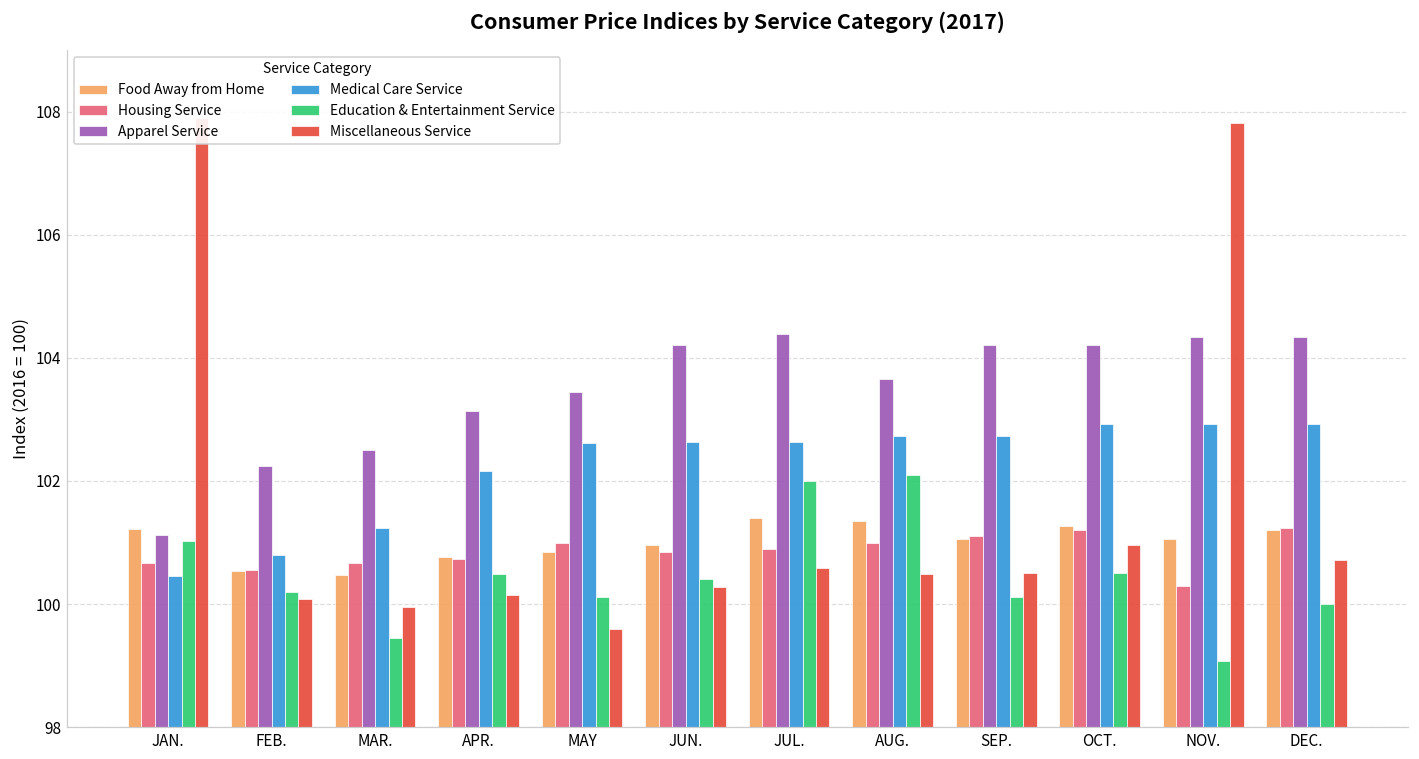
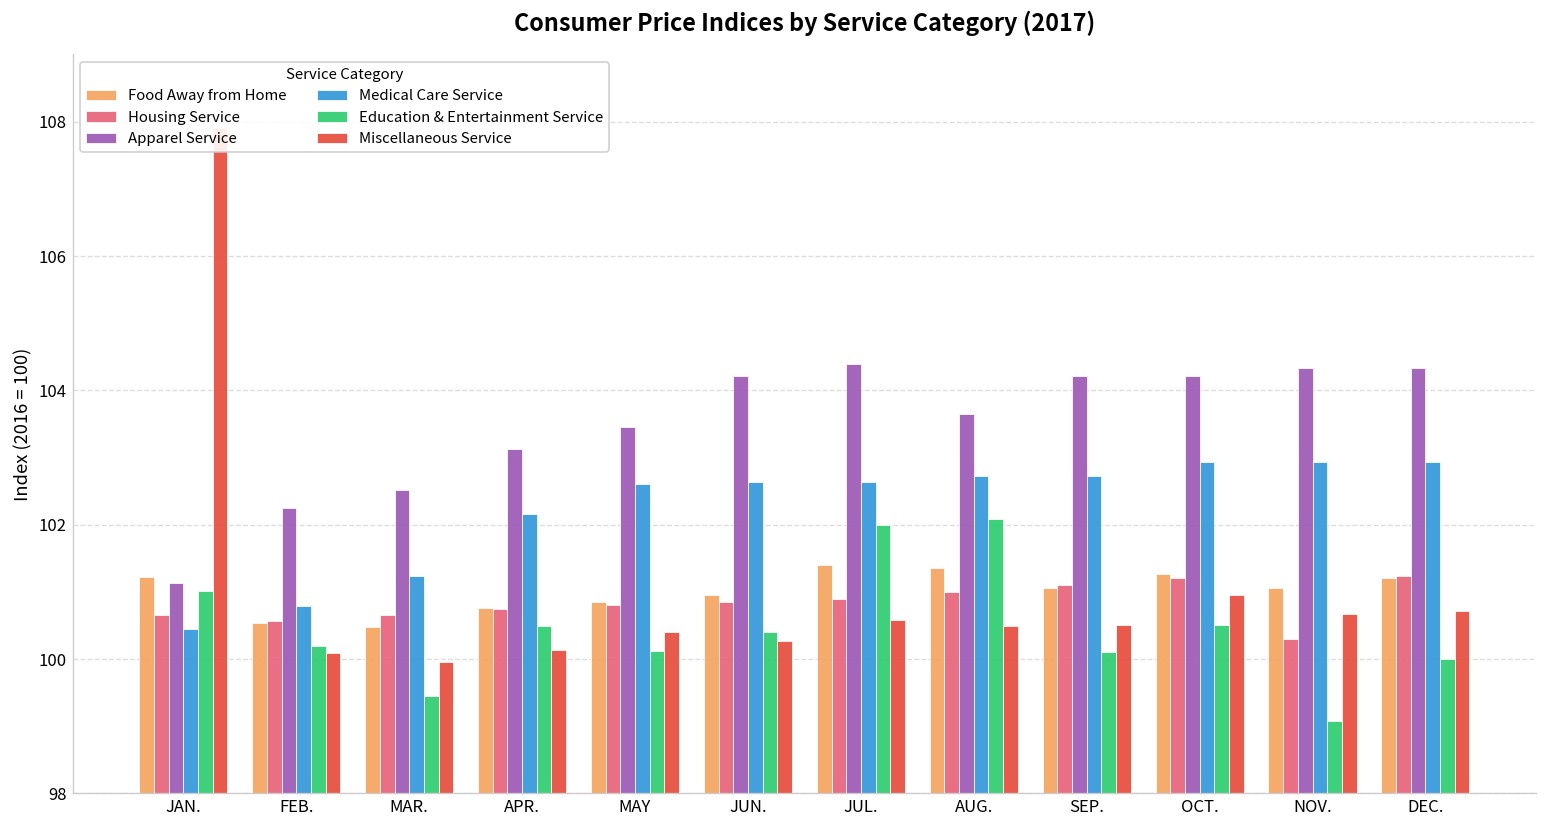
Housing Service, MAY: 101.0 -> 100.8
Miscellaneous Service, MAY: 99.6 -> 100.4
Miscellaneous Service, NOV.: 107.8 -> 100.7
